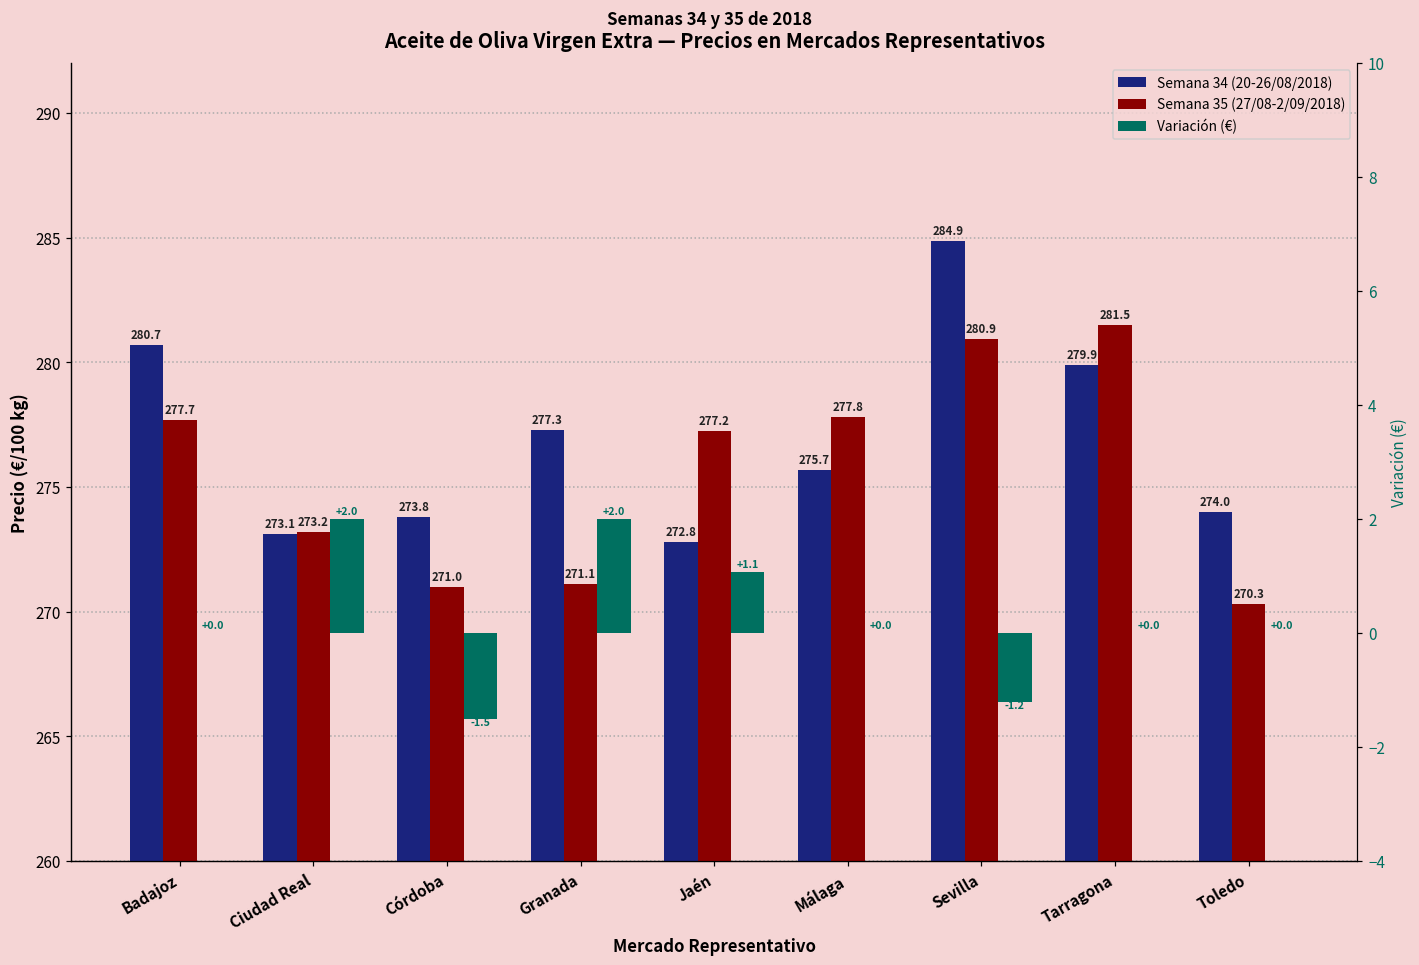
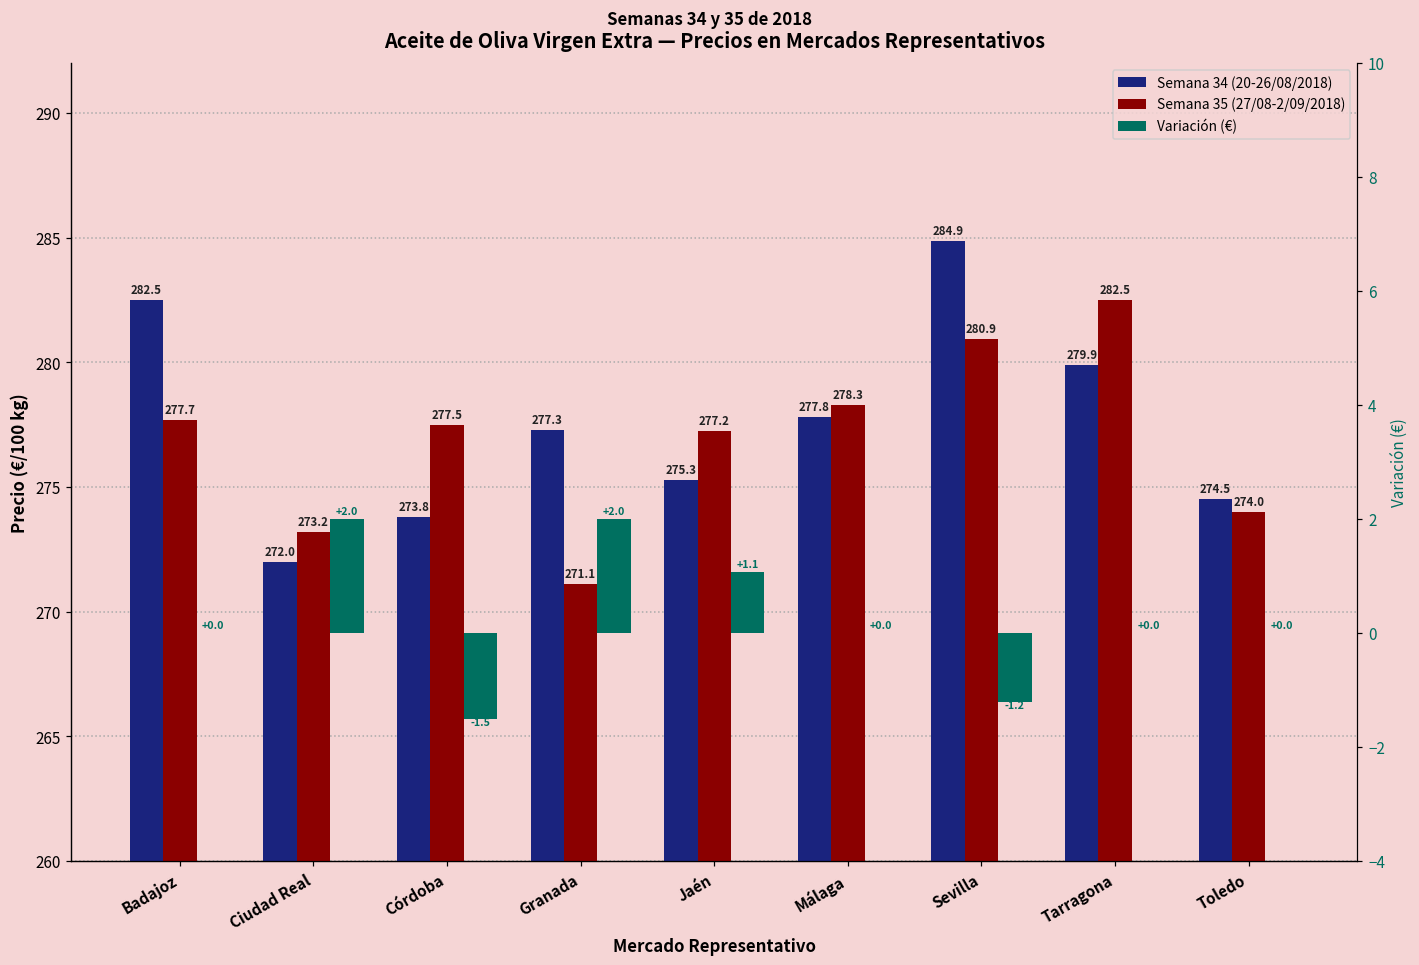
Semana 34 (20-26/08/2018), Badajoz: 280.7 -> 282.5
Semana 34 (20-26/08/2018), Ciudad Real: 273.1 -> 272.0
Semana 35 (27/08-2/09/2018), Córdoba: 271.0 -> 277.5
Semana 34 (20-26/08/2018), Jaén: 272.8 -> 275.3
Semana 34 (20-26/08/2018), Málaga: 275.7 -> 277.8
Semana 35 (27/08-2/09/2018), Málaga: 277.8 -> 278.3
Semana 35 (27/08-2/09/2018), Tarragona: 281.5 -> 282.5
Semana 34 (20-26/08/2018), Toledo: 274.0 -> 274.5
Semana 35 (27/08-2/09/2018), Toledo: 270.3 -> 274.0
